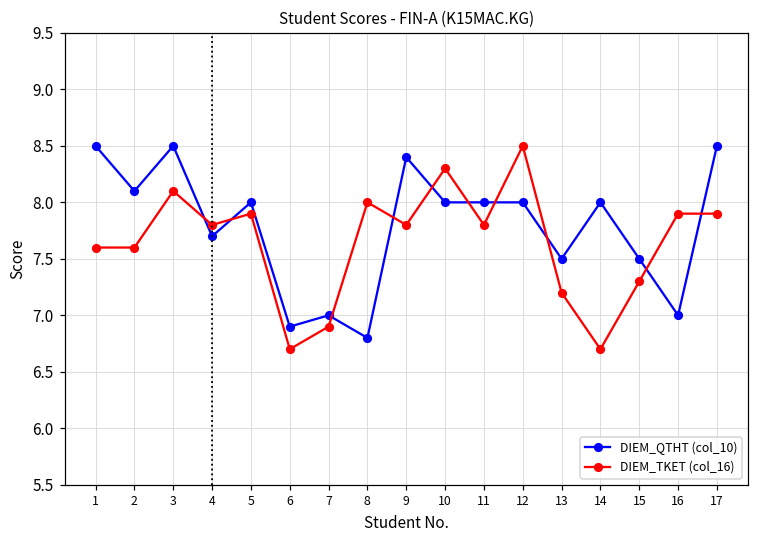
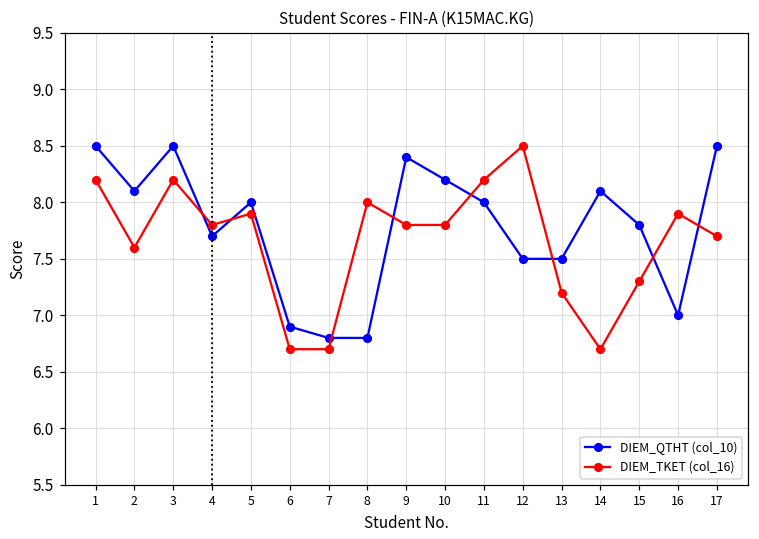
DIEM_TKET (col_16), 1: 7.6 -> 8.2
DIEM_TKET (col_16), 3: 8.1 -> 8.2
DIEM_QTHT (col_10), 7: 7.0 -> 6.8
DIEM_TKET (col_16), 7: 6.9 -> 6.7
DIEM_QTHT (col_10), 10: 8.0 -> 8.2
DIEM_TKET (col_16), 10: 8.3 -> 7.8
DIEM_TKET (col_16), 11: 7.8 -> 8.2
DIEM_QTHT (col_10), 12: 8.0 -> 7.5
DIEM_QTHT (col_10), 14: 8.0 -> 8.1
DIEM_QTHT (col_10), 15: 7.5 -> 7.8
DIEM_TKET (col_16), 17: 7.9 -> 7.7
